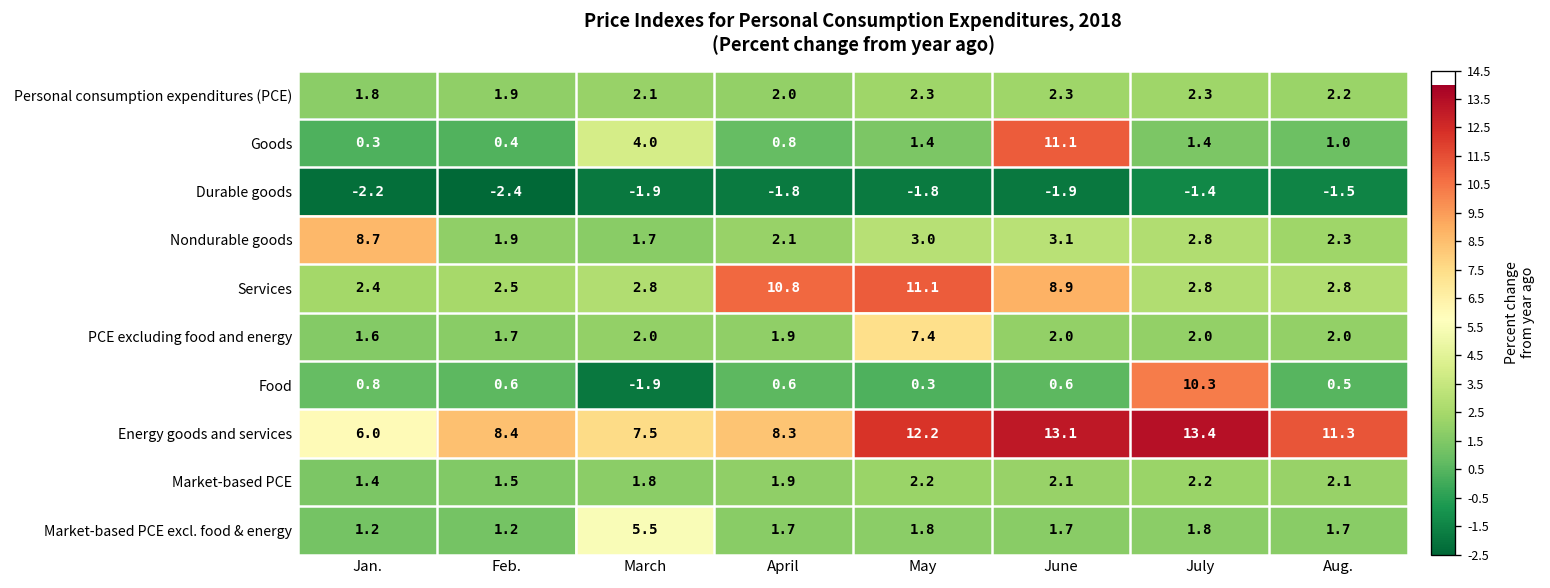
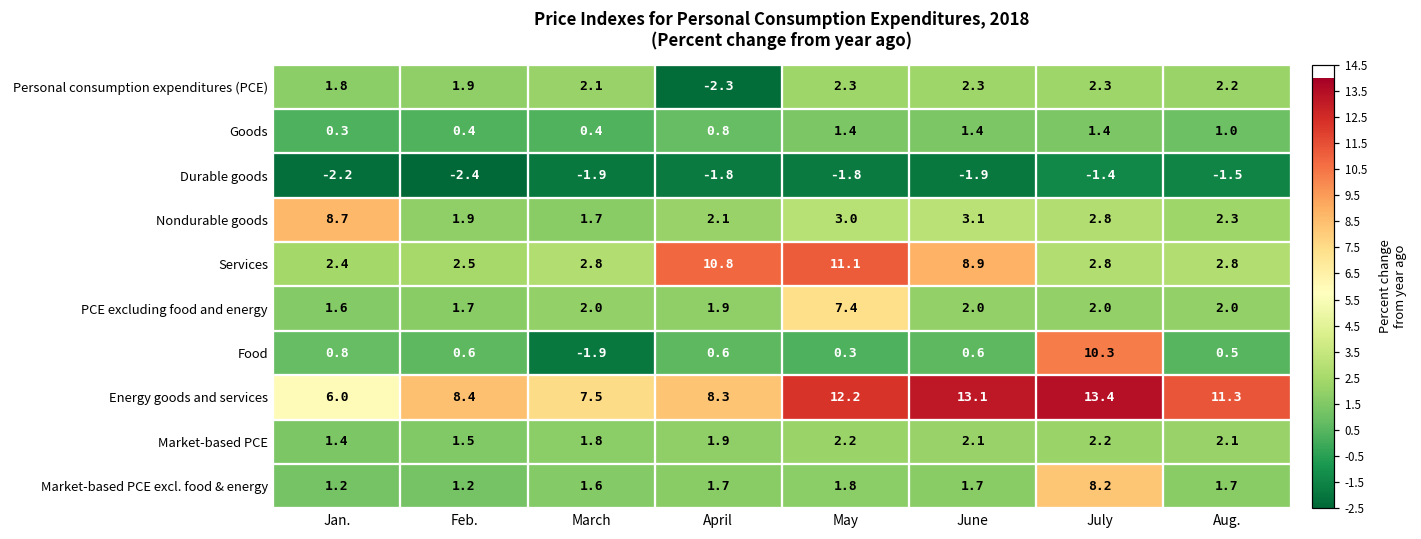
Personal consumption expenditures (PCE), April: 2.0 -> -2.3
Goods, March: 4.0 -> 0.4
Goods, June: 11.1 -> 1.4
Market-based PCE excl. food & energy, March: 5.5 -> 1.6
Market-based PCE excl. food & energy, July: 1.8 -> 8.2
